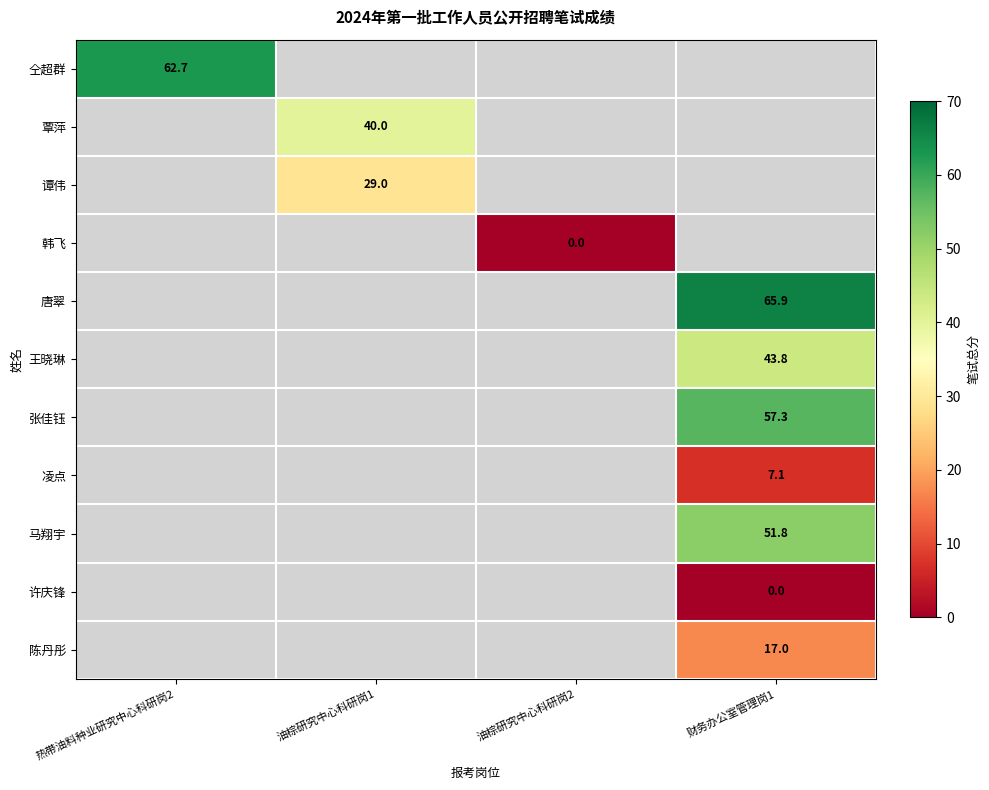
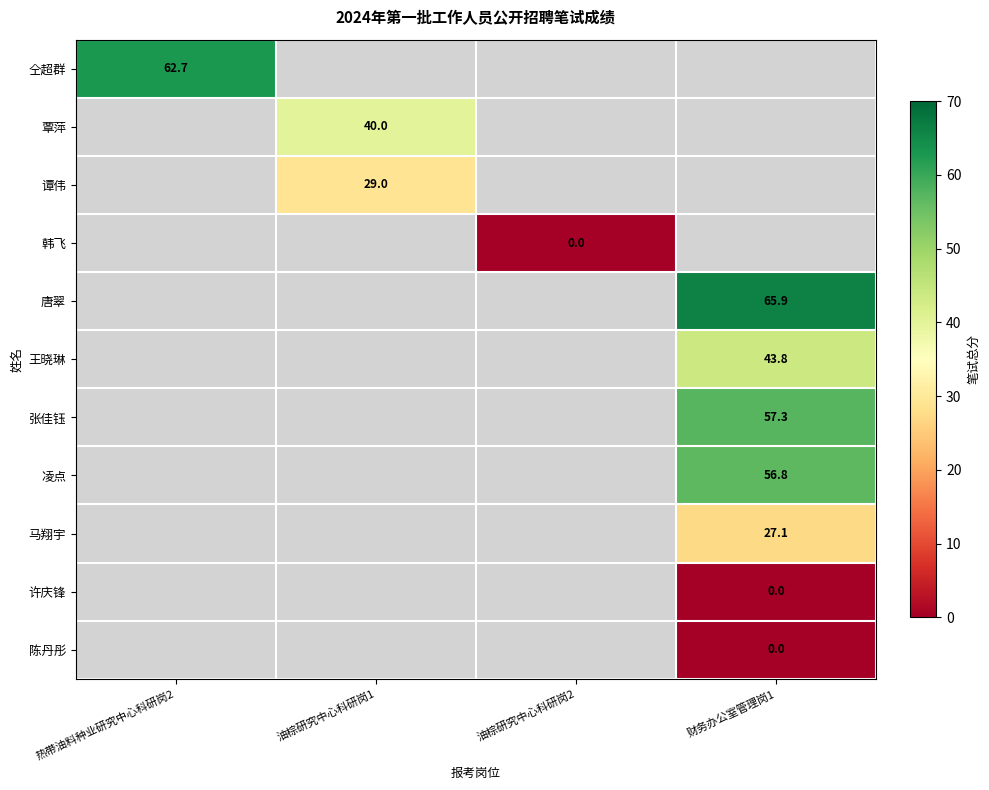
凌点, 财务办公室管理岗1: 7.1 -> 56.8
马翔宇, 财务办公室管理岗1: 51.8 -> 27.1
陈丹彤, 财务办公室管理岗1: 17.0 -> 0.0
